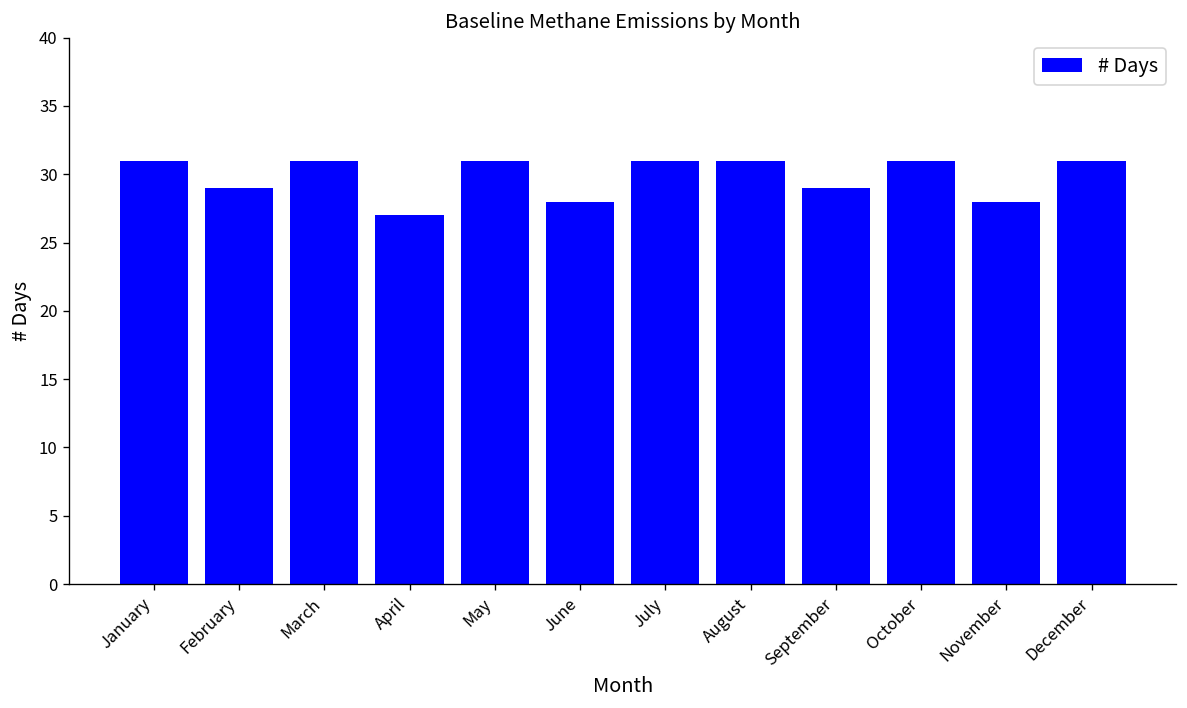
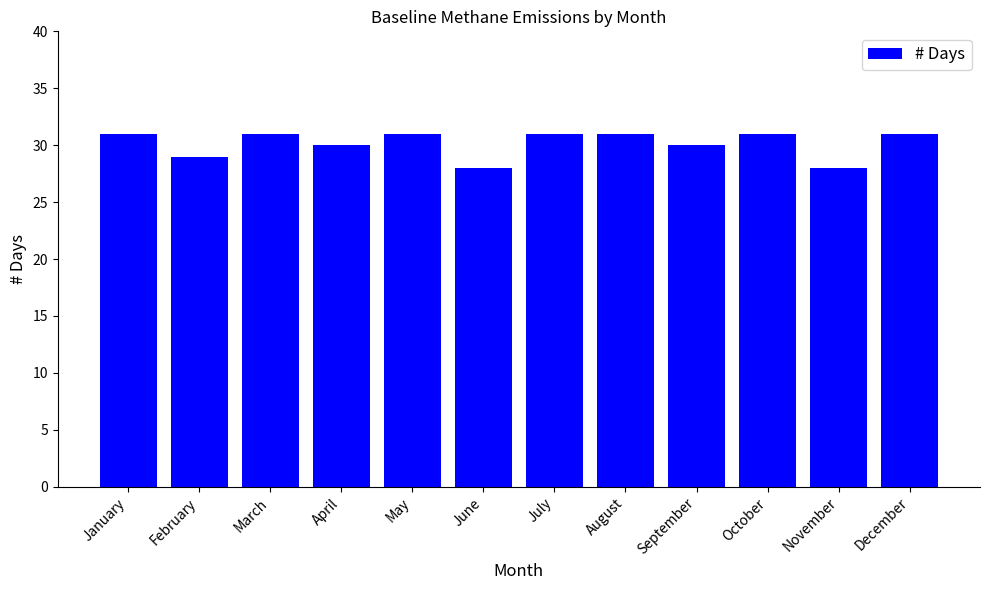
April: 27 -> 30
September: 29 -> 30
